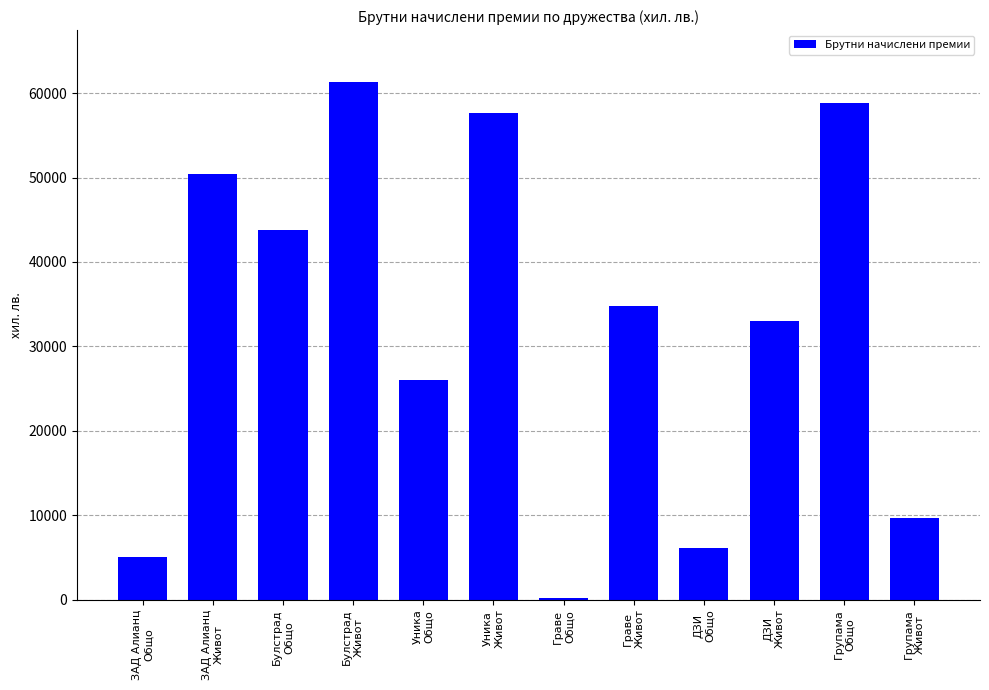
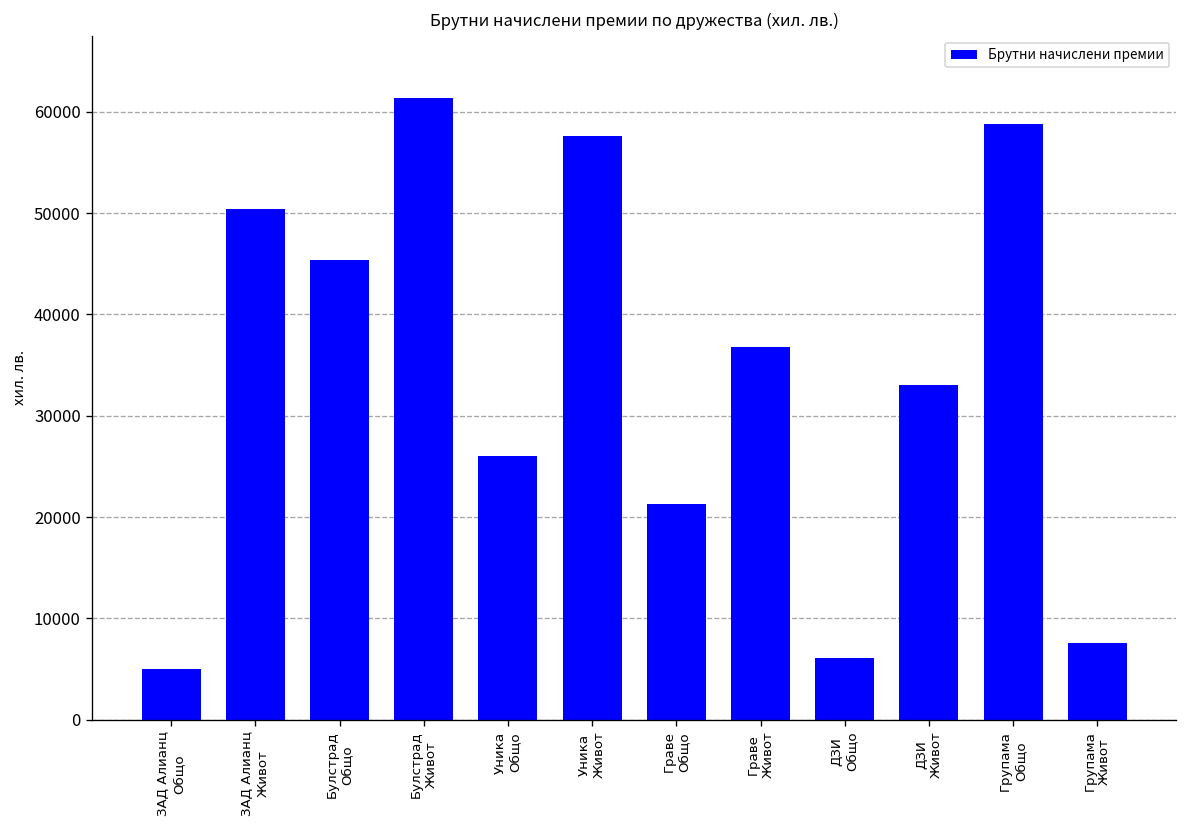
Булстрад Общо: 44000 -> 45000
Граве Общо: 0 -> 21000
Граве Живот: 35000 -> 37000
Групама Живот: 10000 -> 8000
